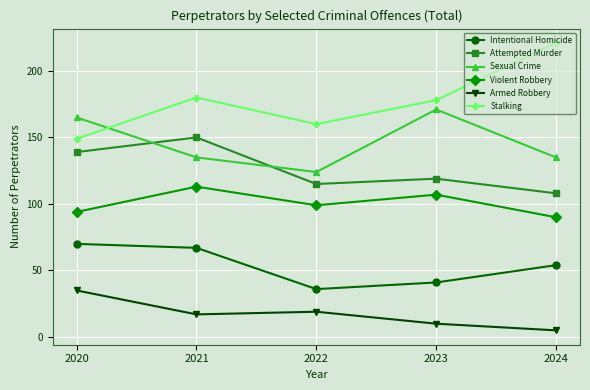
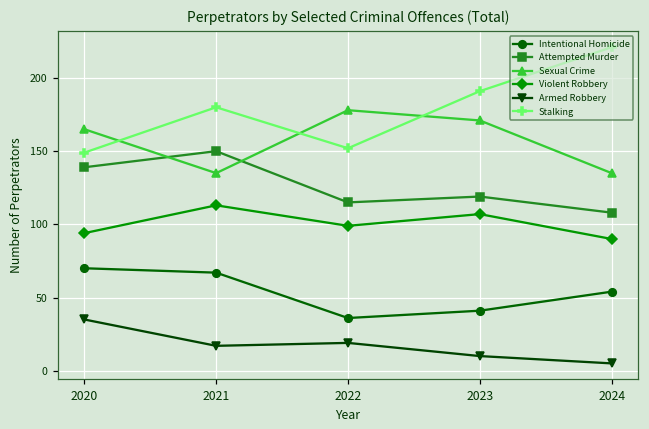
Sexual Crime, 2022: 124 -> 178
Stalking, 2022: 160 -> 152
Stalking, 2023: 178 -> 191
